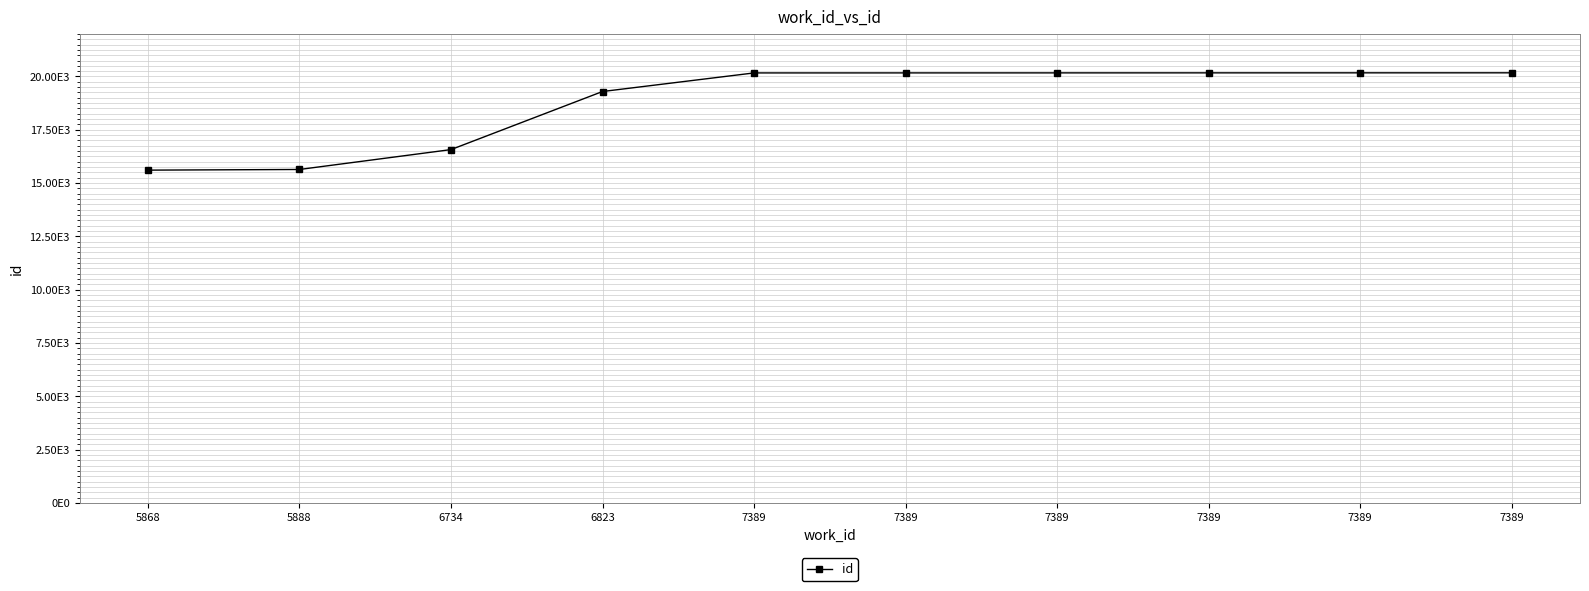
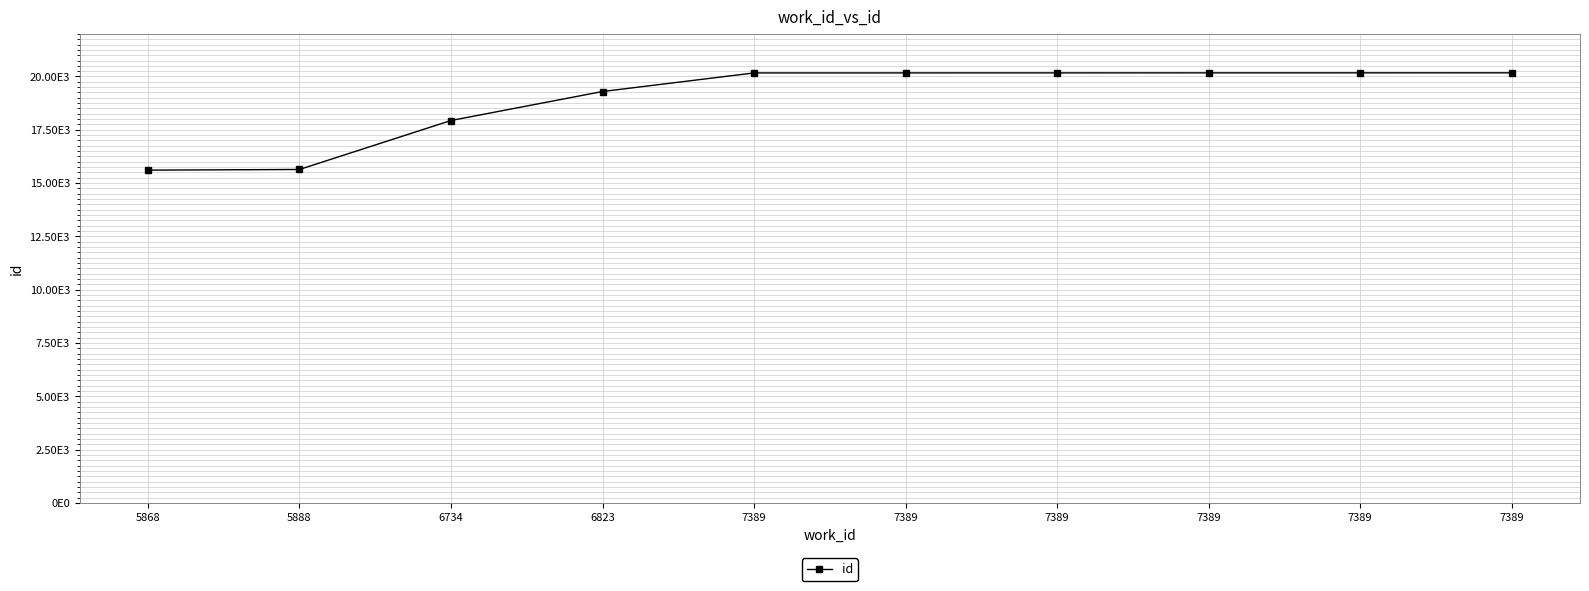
6734: 16600 -> 17900
